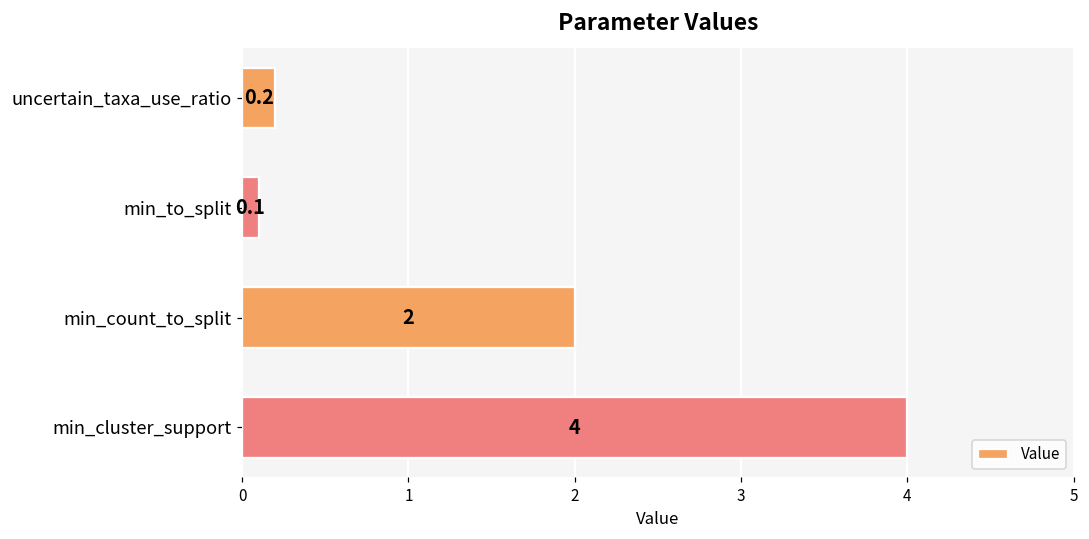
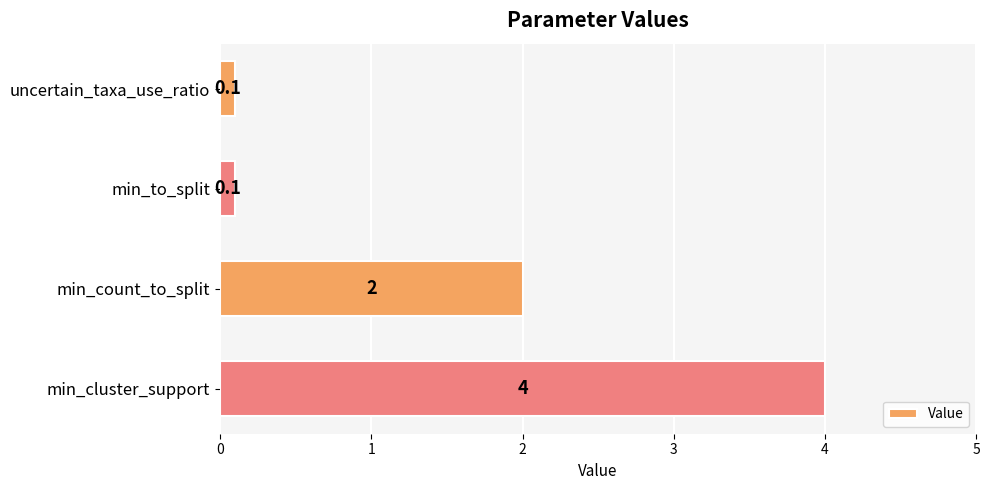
uncertain_taxa_use_ratio: 0.2 -> 0.1
